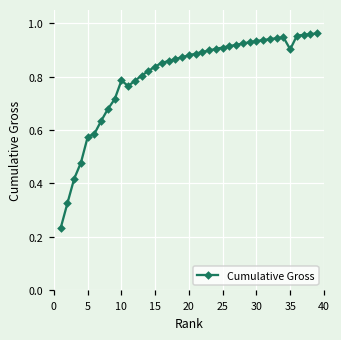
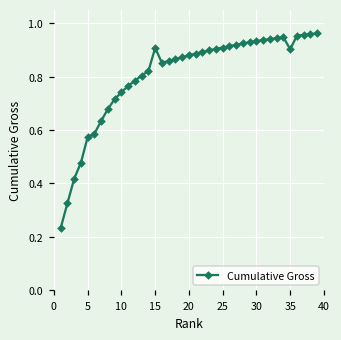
10: 0.79 -> 0.74
15: 0.84 -> 0.91
